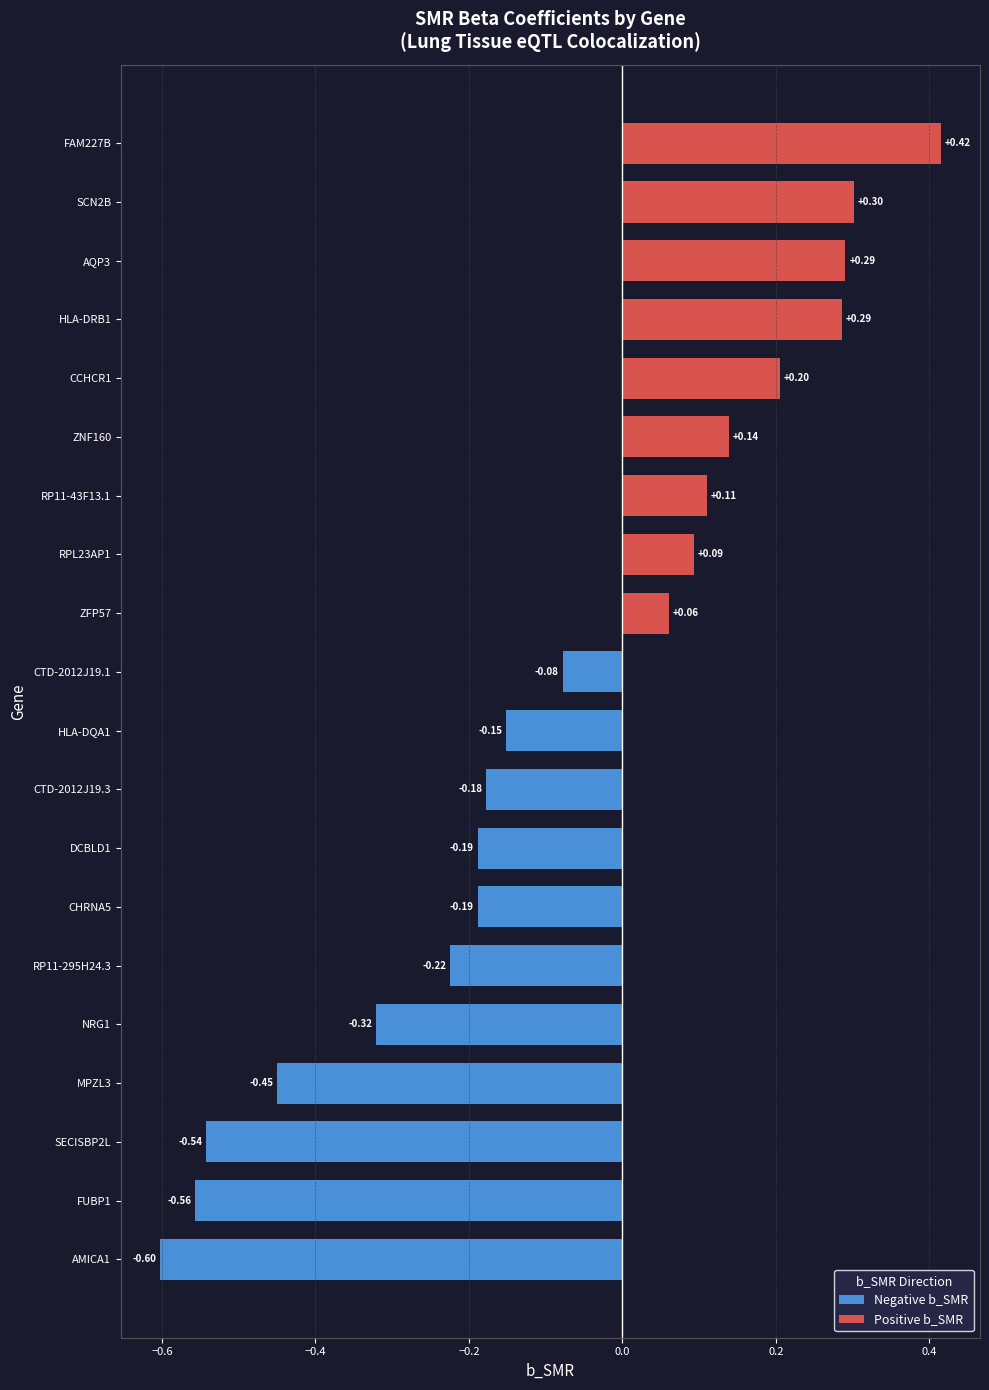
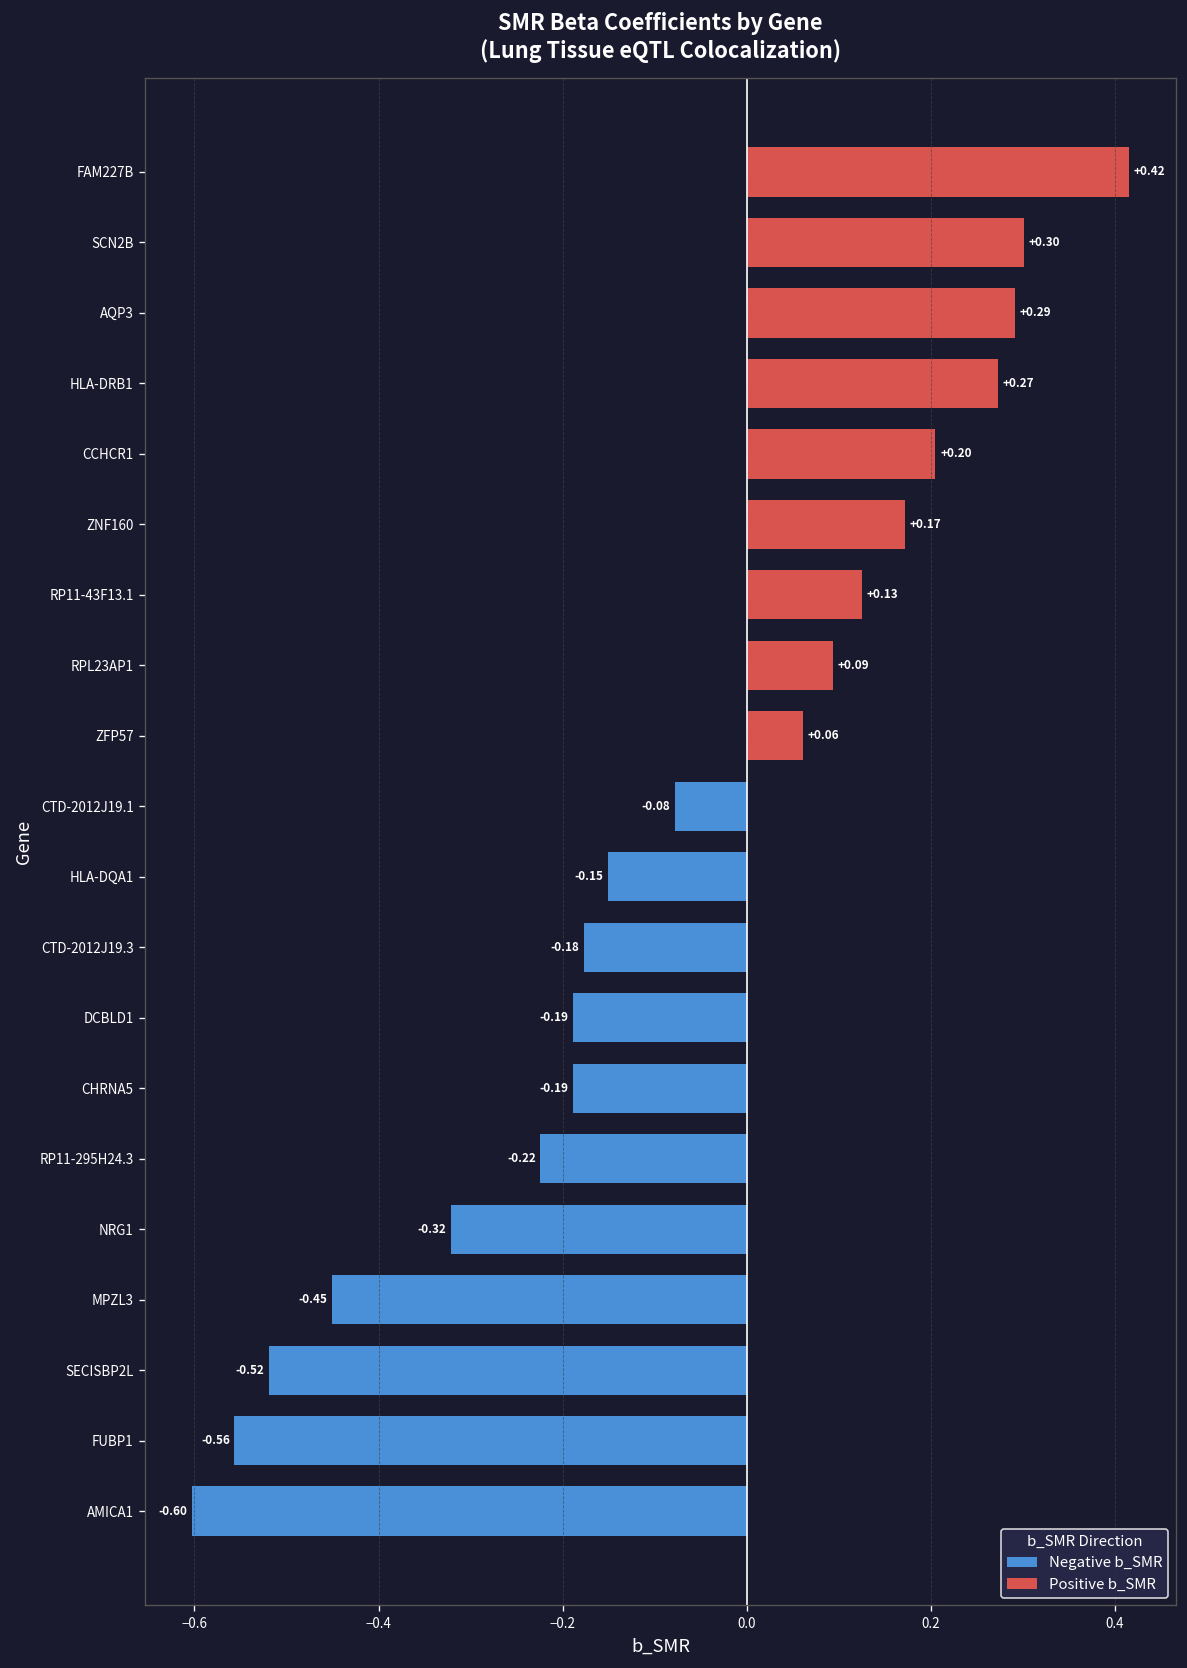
HLA-DRB1: +0.29 -> +0.27
ZNF160: +0.14 -> +0.17
RP11-43F13.1: +0.11 -> +0.13
SECISBP2L: -0.54 -> -0.52
